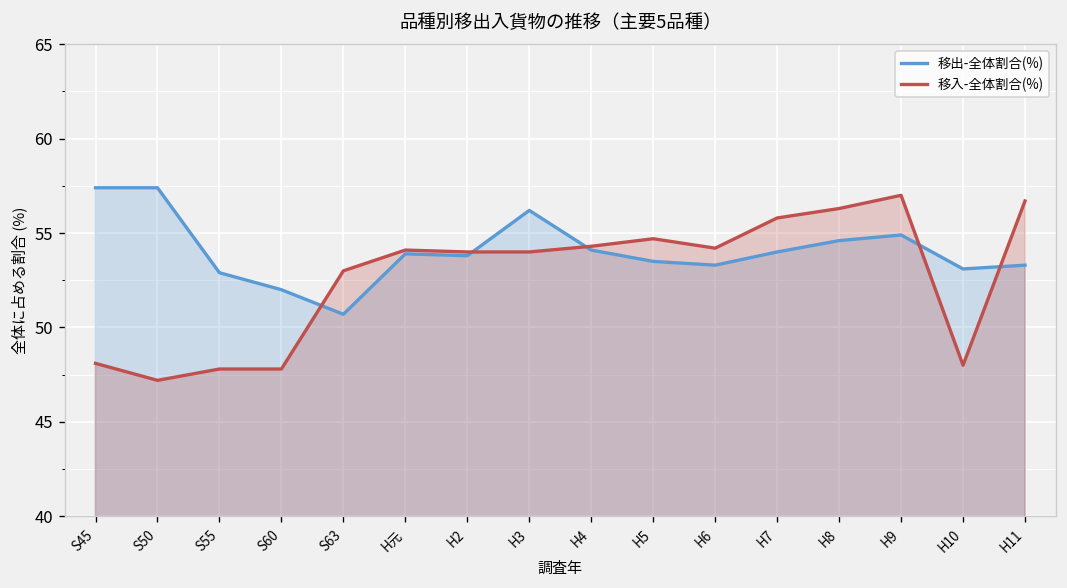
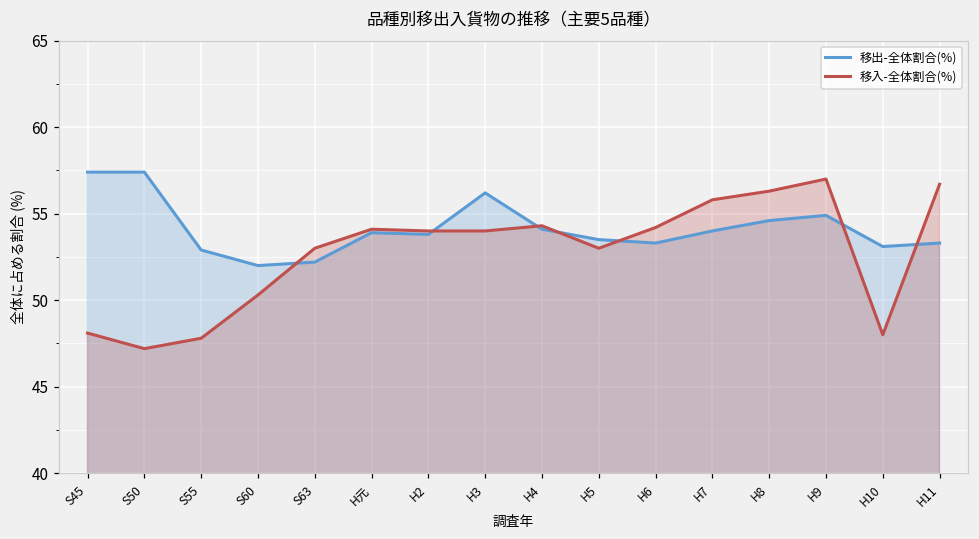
移入-全体割合(%), S60: 47.8 -> 50.3
移出-全体割合(%), S63: 50.7 -> 52.2
移入-全体割合(%), H5: 54.7 -> 53.0
